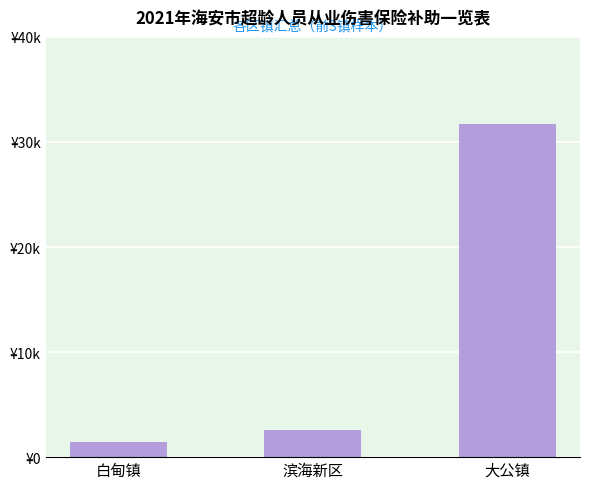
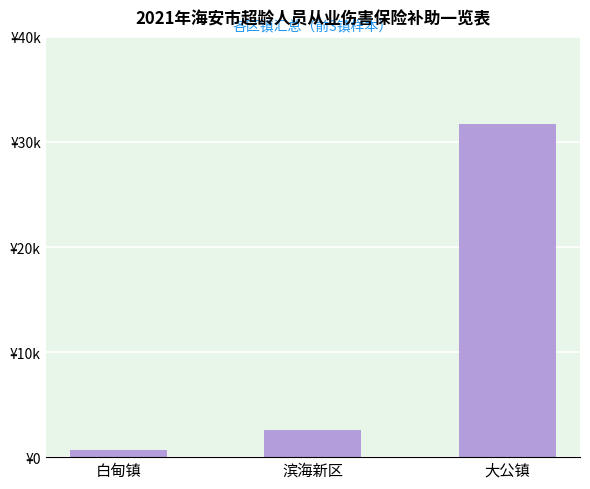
白甸镇: ¥1400 -> ¥600
